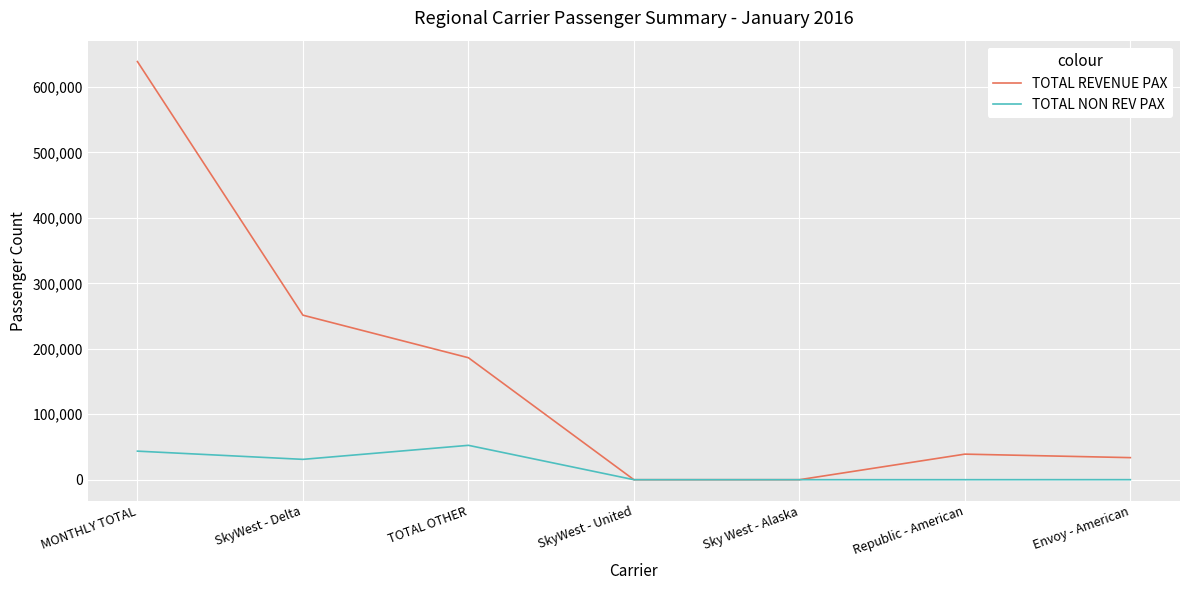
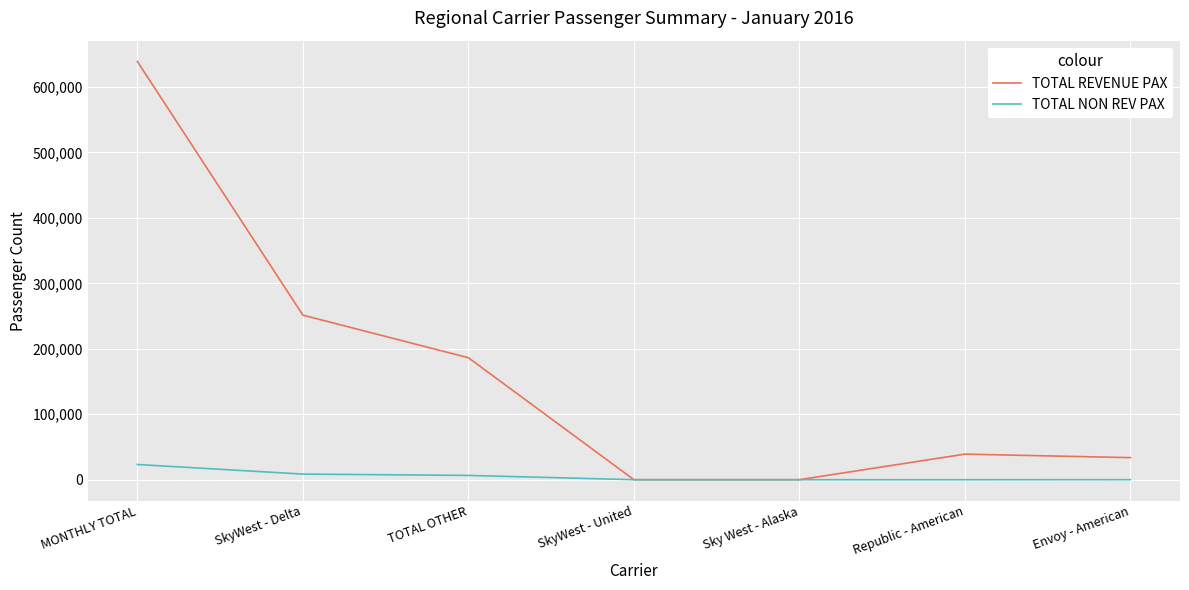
TOTAL NON REV PAX, MONTHLY TOTAL: 40,000 -> 20,000
TOTAL NON REV PAX, SkyWest - Delta: 30,000 -> 10,000
TOTAL NON REV PAX, TOTAL OTHER: 50,000 -> 10,000
